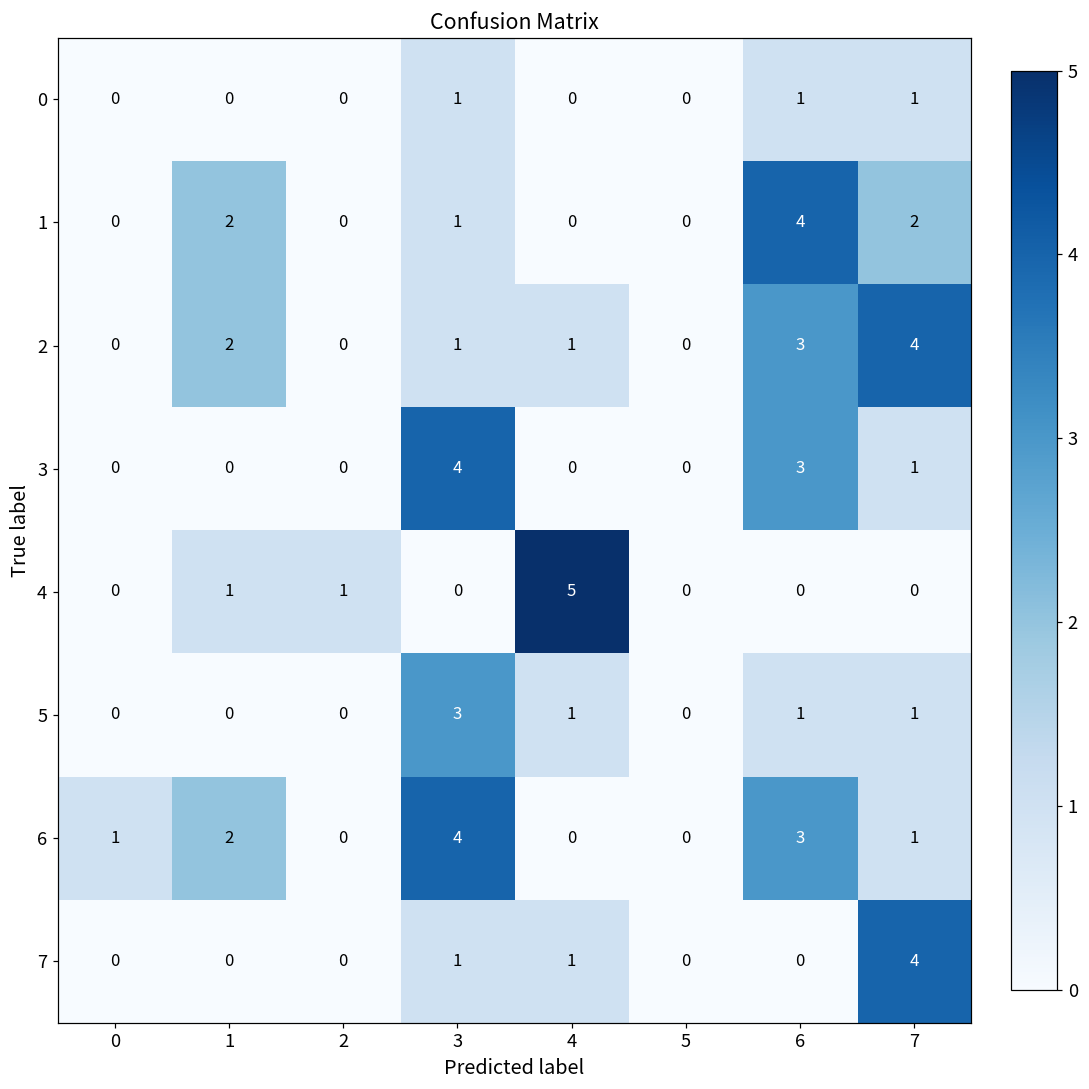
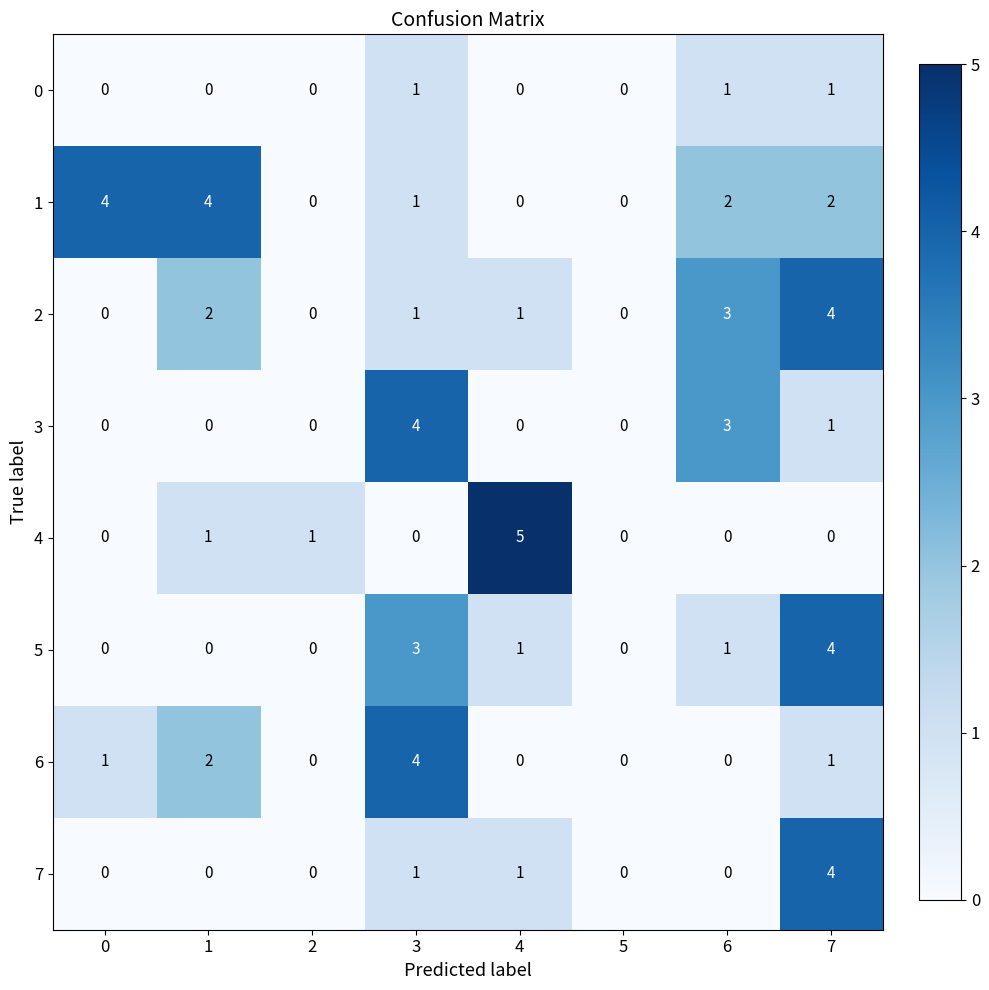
1, 0: 0 -> 4
1, 1: 2 -> 4
1, 6: 4 -> 2
5, 7: 1 -> 4
6, 6: 3 -> 0
